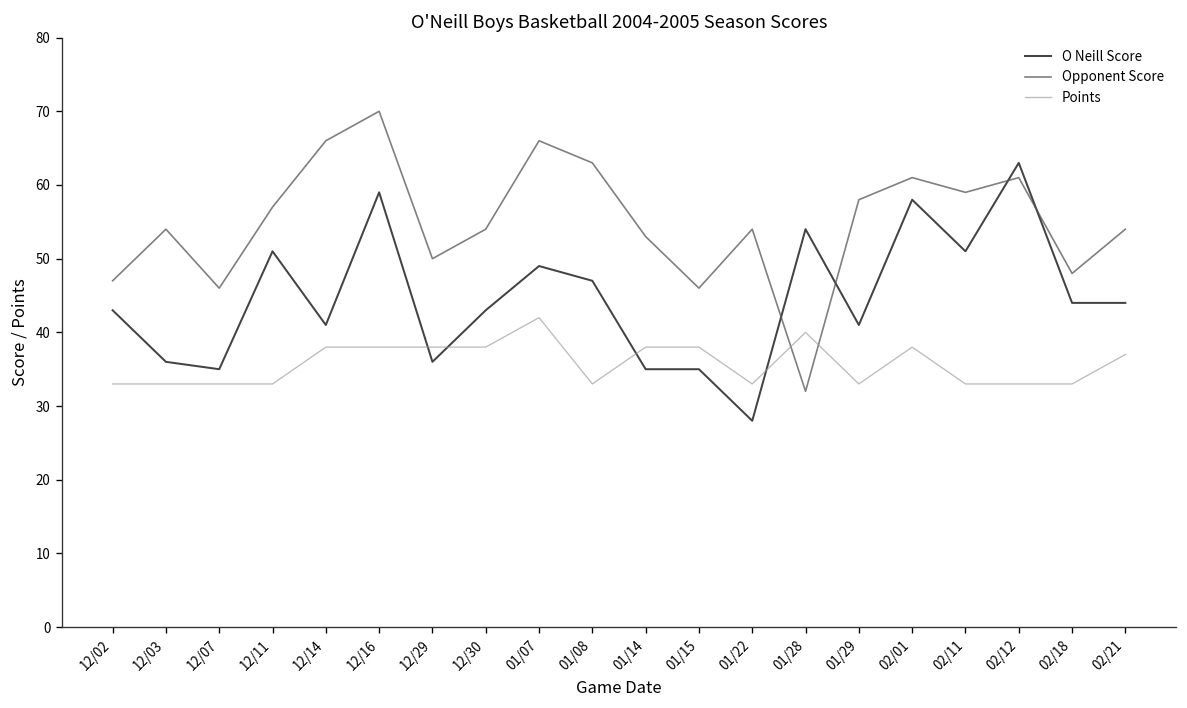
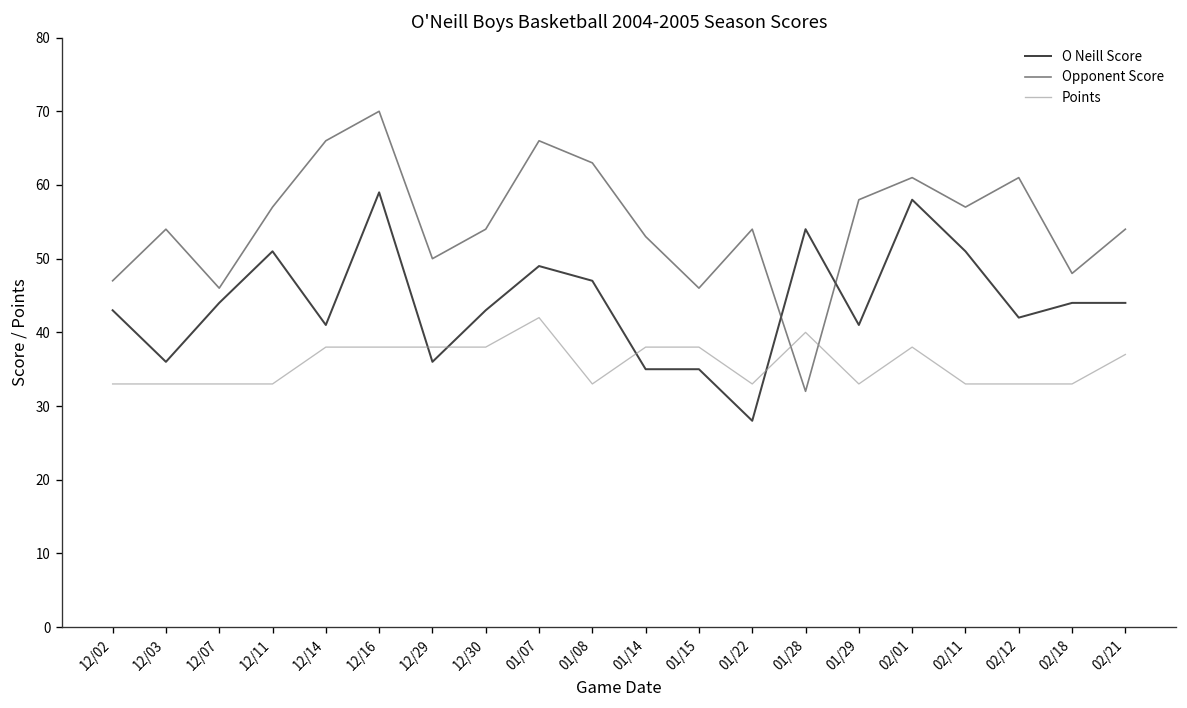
O Neill Score, 12/07: 35 -> 44
Opponent Score, 02/11: 59 -> 57
O Neill Score, 02/12: 63 -> 42
